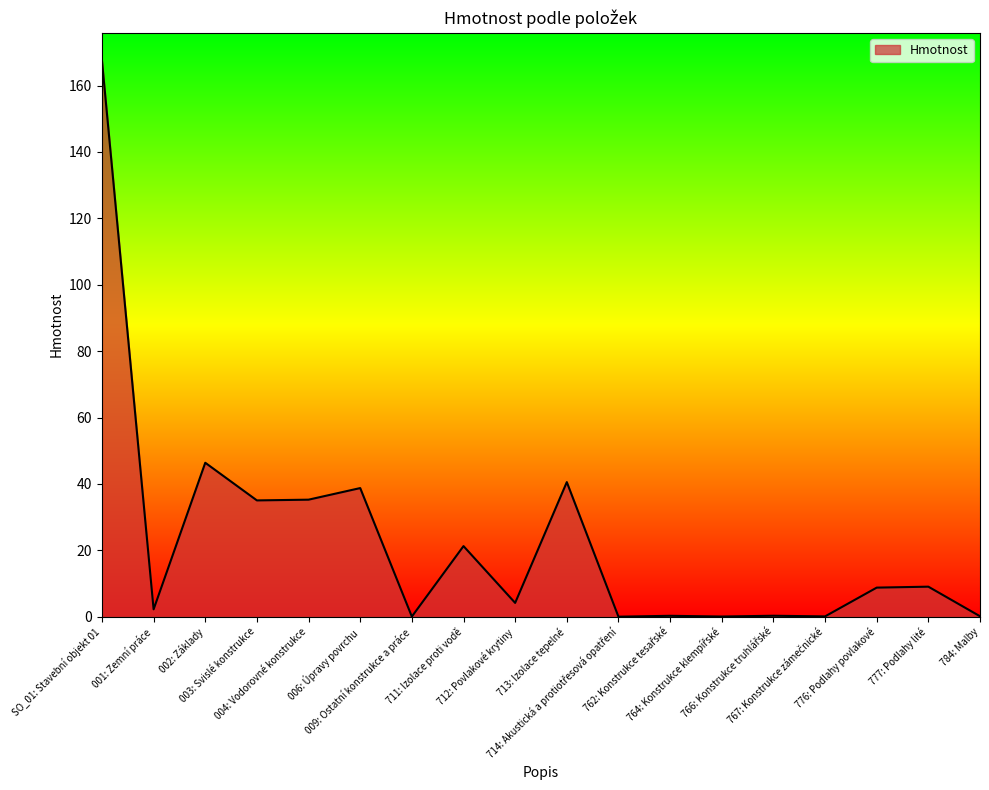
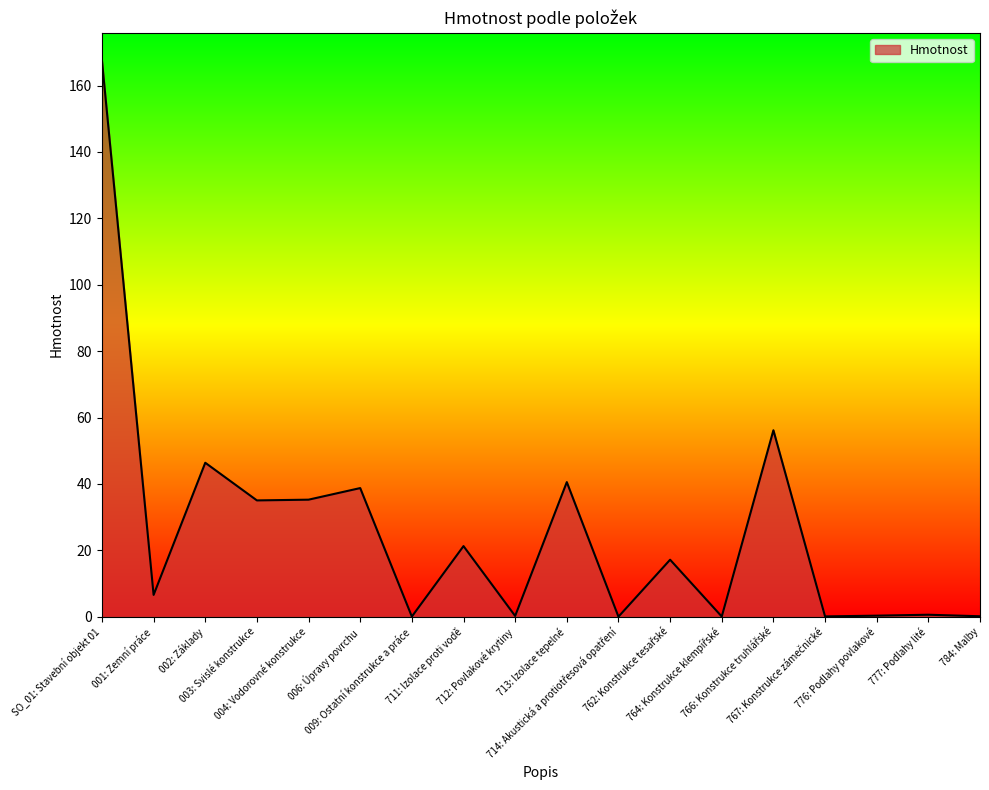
001: Zemní práce: 2 -> 7
712: Povlakové krytiny: 4 -> 0
762: Konstrukce tesařské: 0 -> 17
766: Konstrukce truhlářské: 0 -> 56
776: Podlahy povlakové: 9 -> 0
777: Podlahy lité: 9 -> 1
